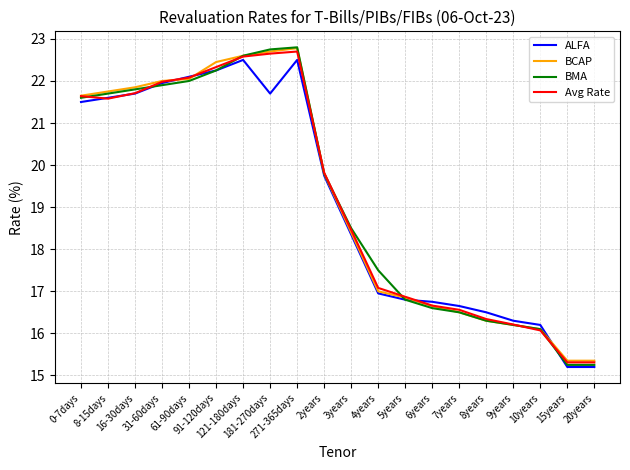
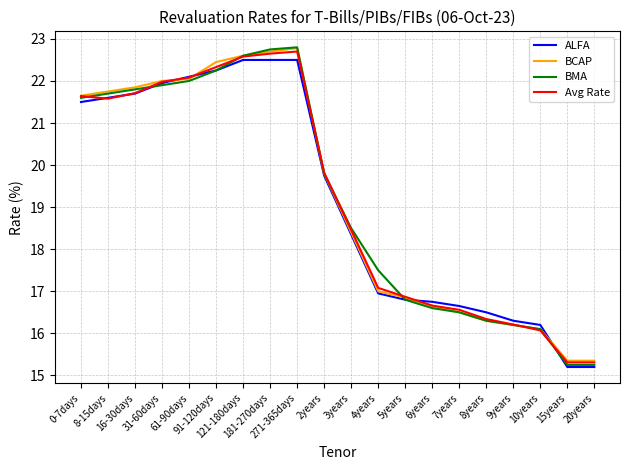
ALFA, 181-270days: 21.7 -> 22.5
